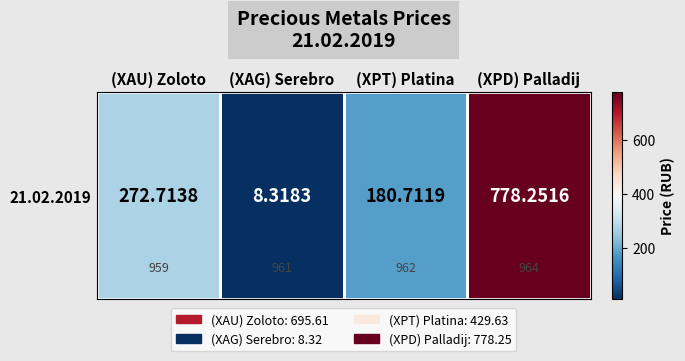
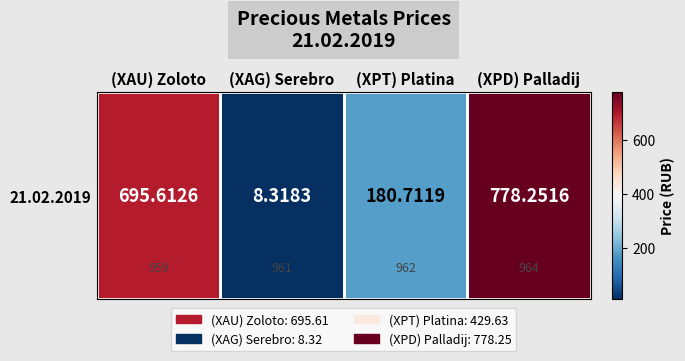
21.02.2019, (XAU) Zoloto: 272.7138 -> 695.6126
